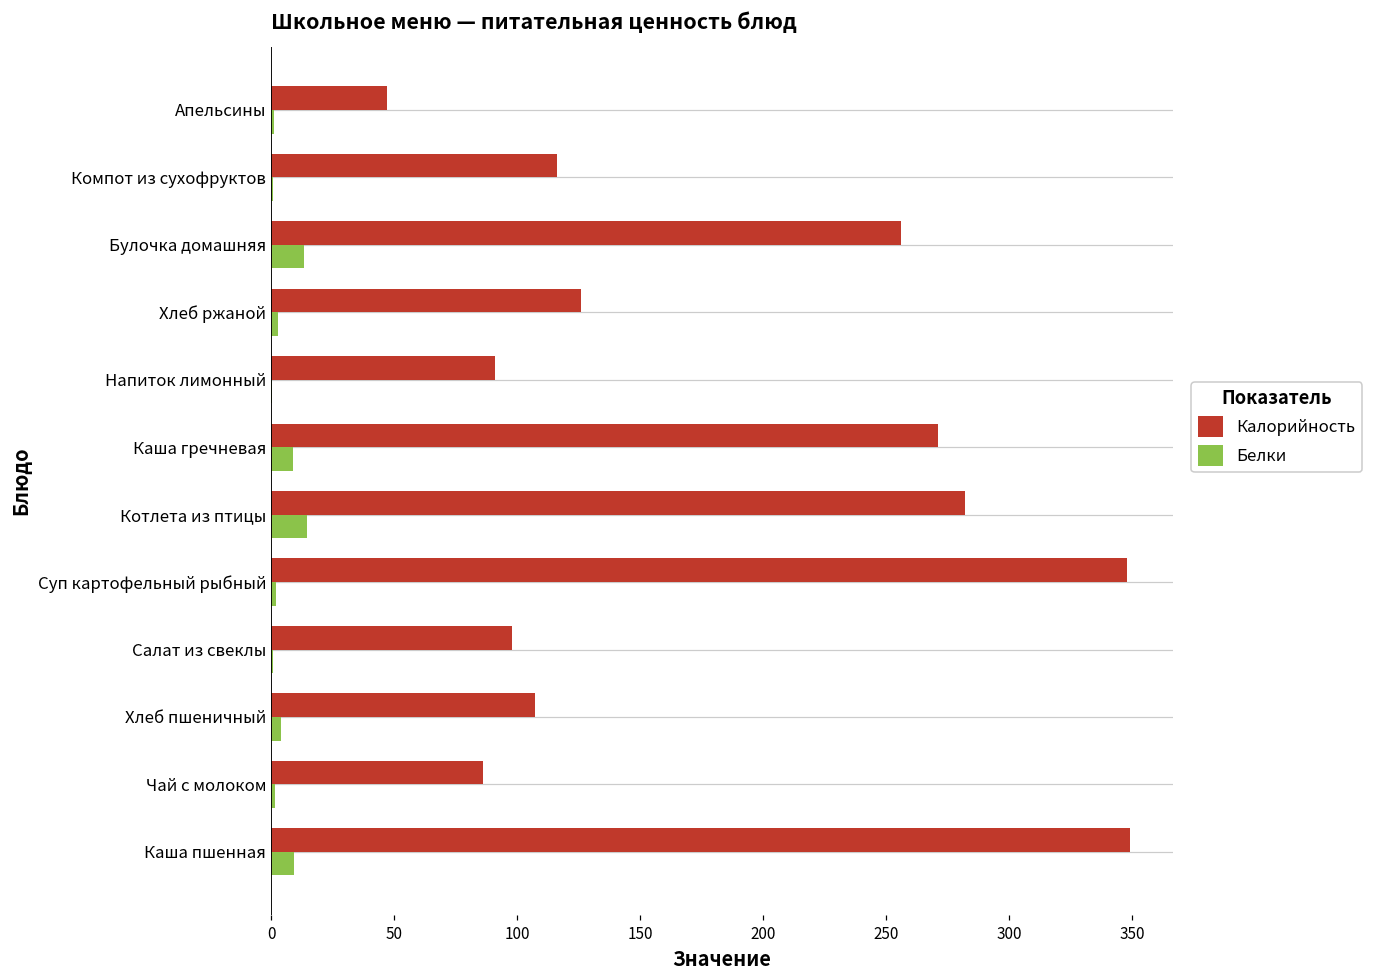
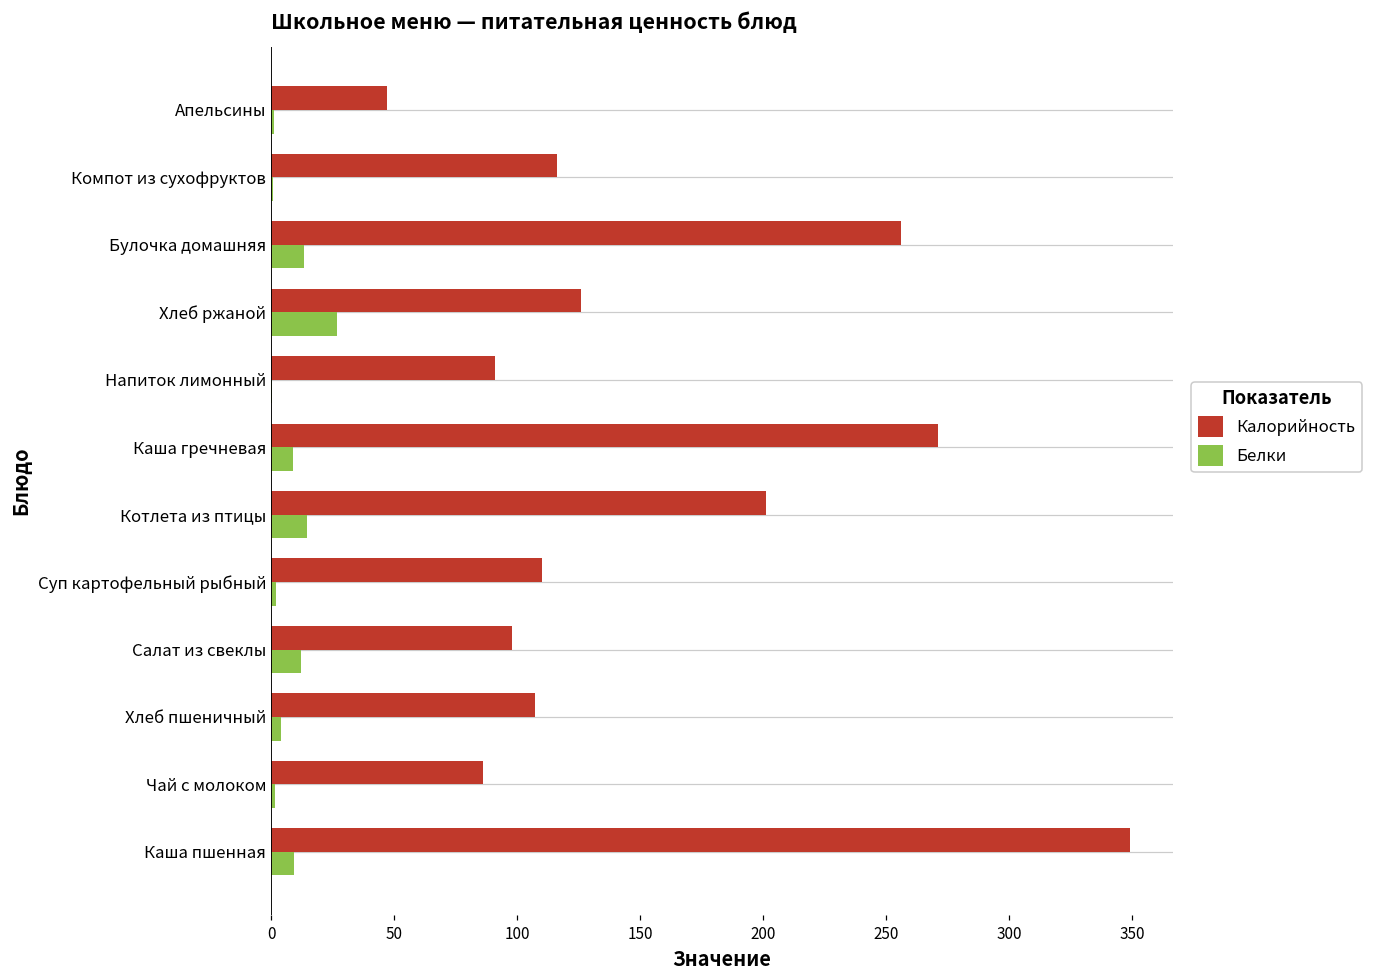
Белки, Хлеб ржаной: 3 -> 27
Калорийность, Котлета из птицы: 282 -> 201
Калорийность, Суп картофельный рыбный: 348 -> 110
Белки, Салат из свеклы: 1 -> 12
